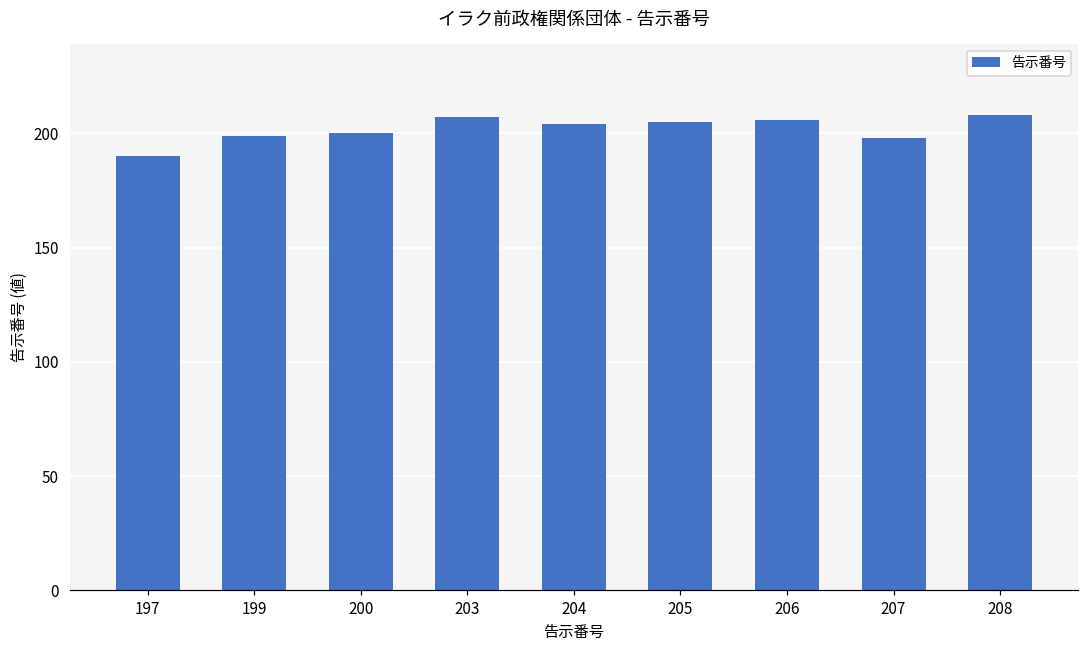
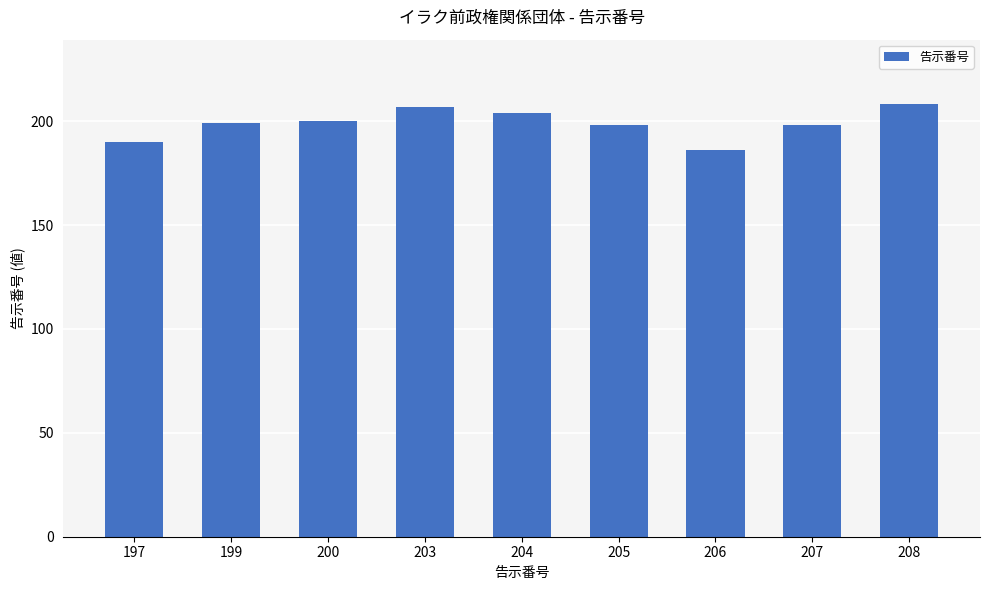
205: 205 -> 198
206: 206 -> 186
